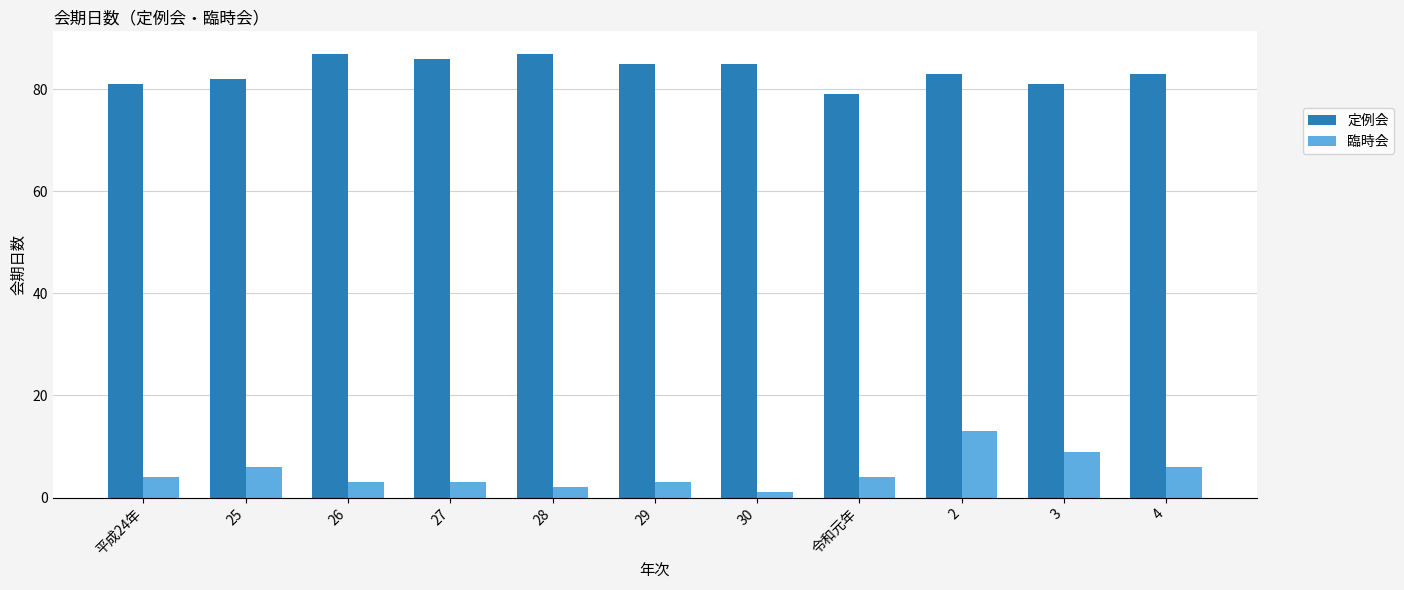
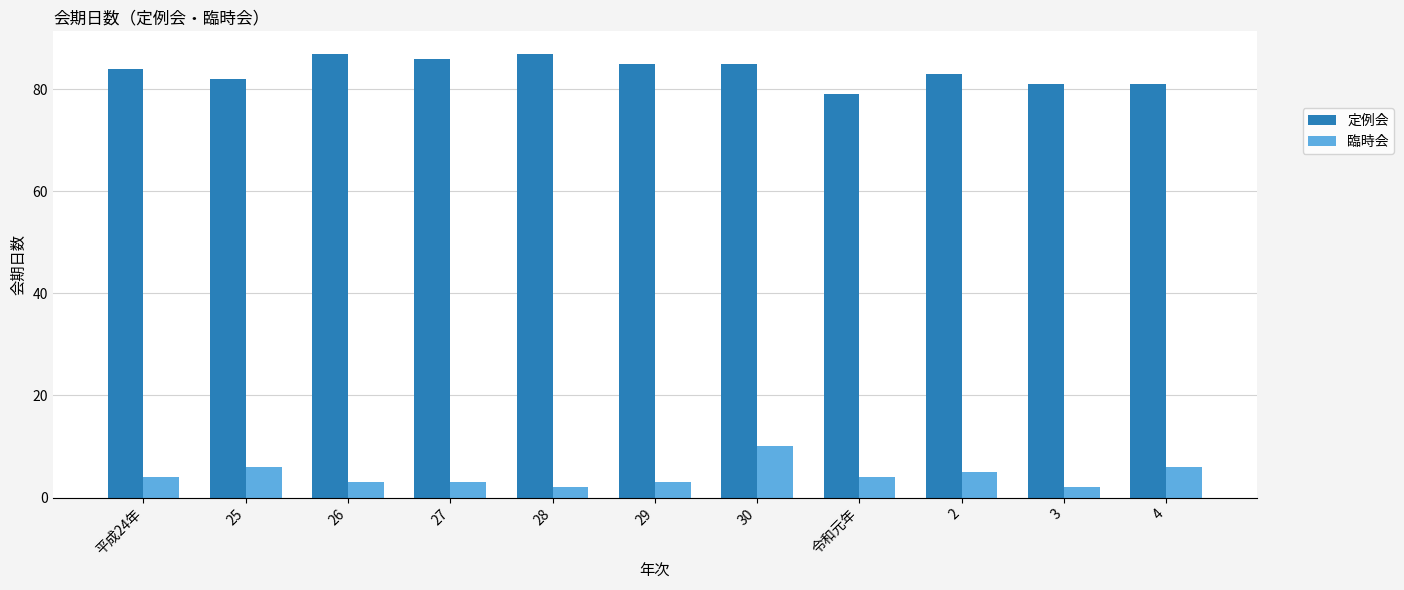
定例会, 平成24年: 81 -> 84
臨時会, 30: 1 -> 10
臨時会, 2: 13 -> 5
臨時会, 3: 9 -> 2
定例会, 4: 83 -> 81
